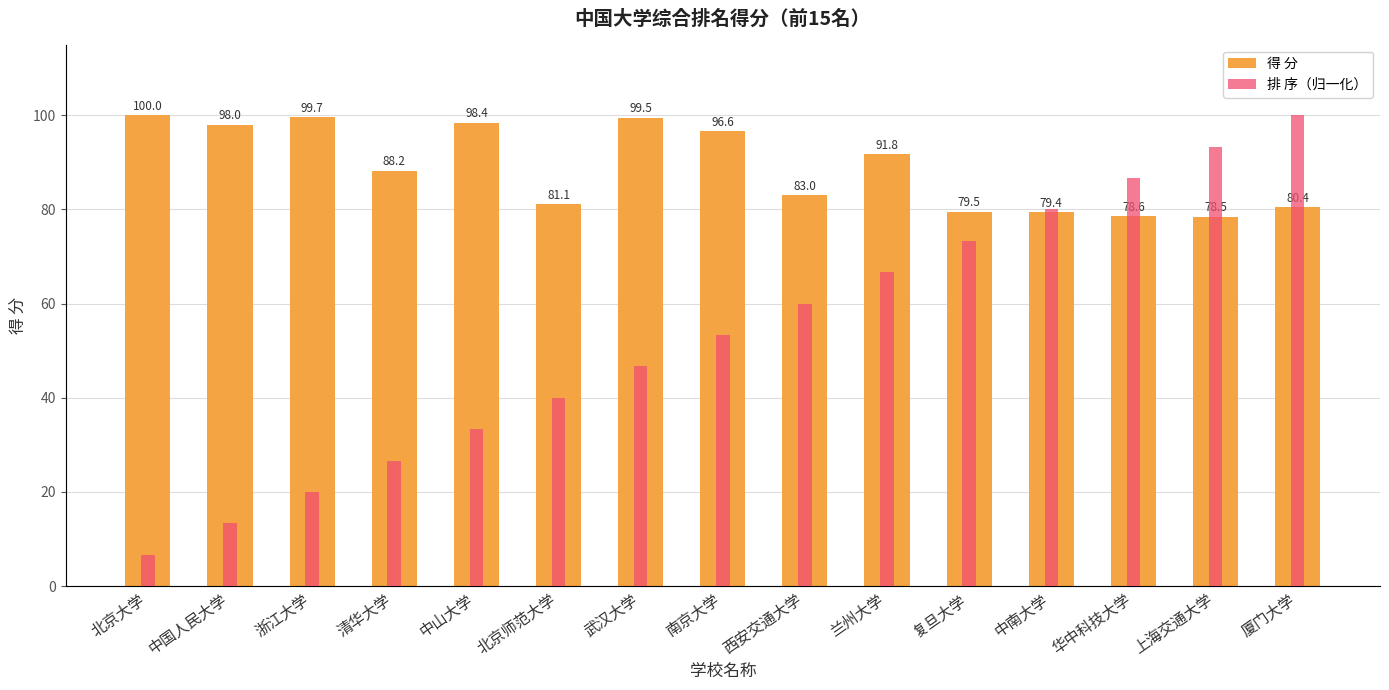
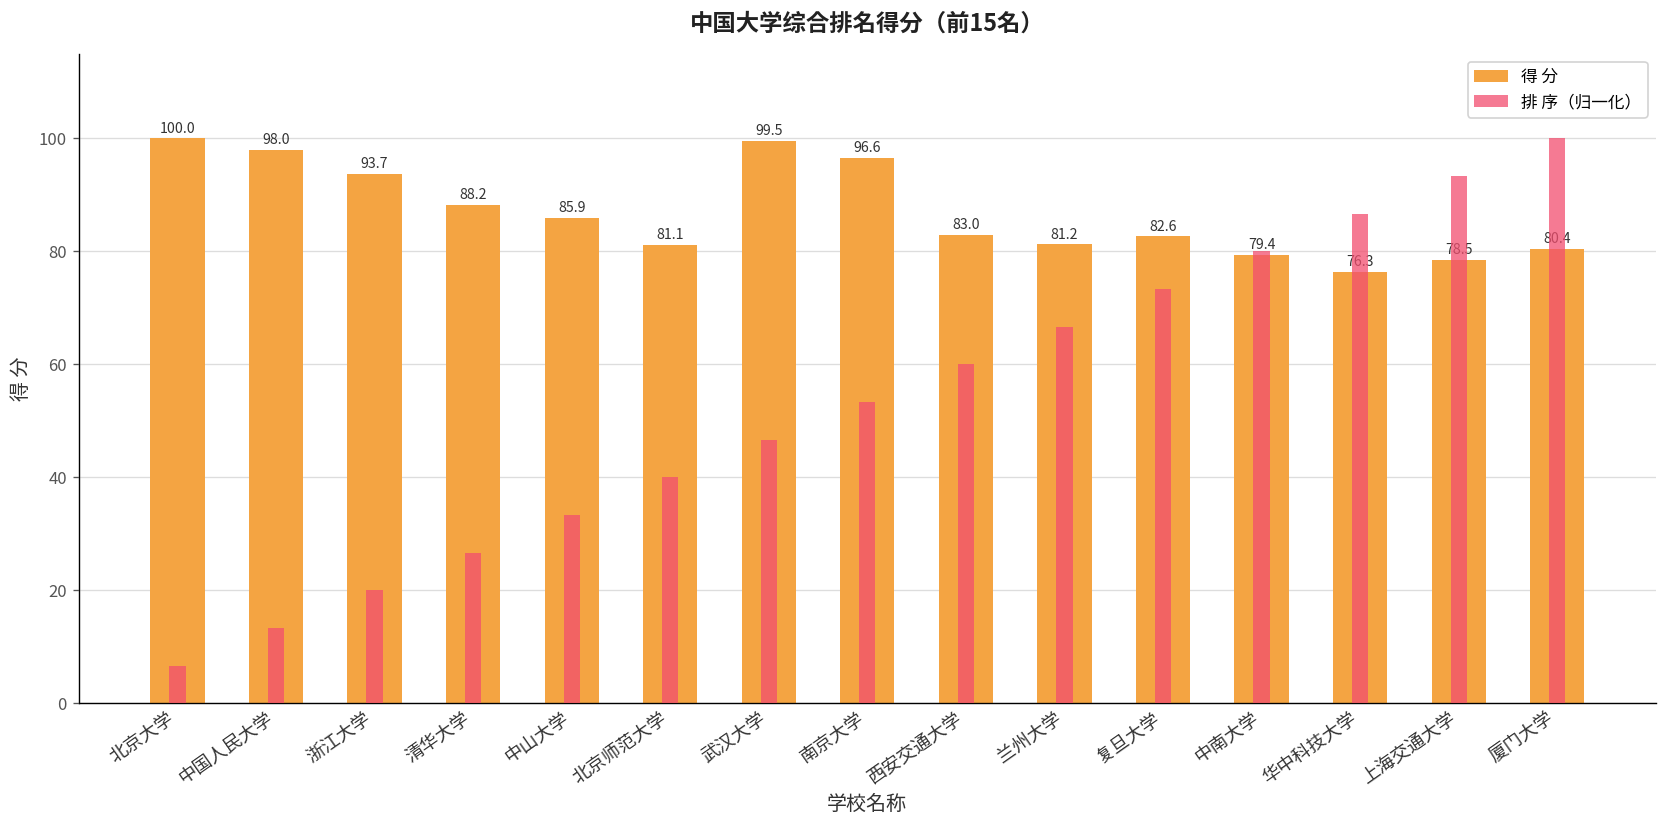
得 分, 浙江大学: 99.7 -> 93.7
得 分, 中山大学: 98.4 -> 85.9
得 分, 兰州大学: 91.8 -> 81.2
得 分, 复旦大学: 79.5 -> 82.6
得 分, 华中科技大学: 78.6 -> 76.3
